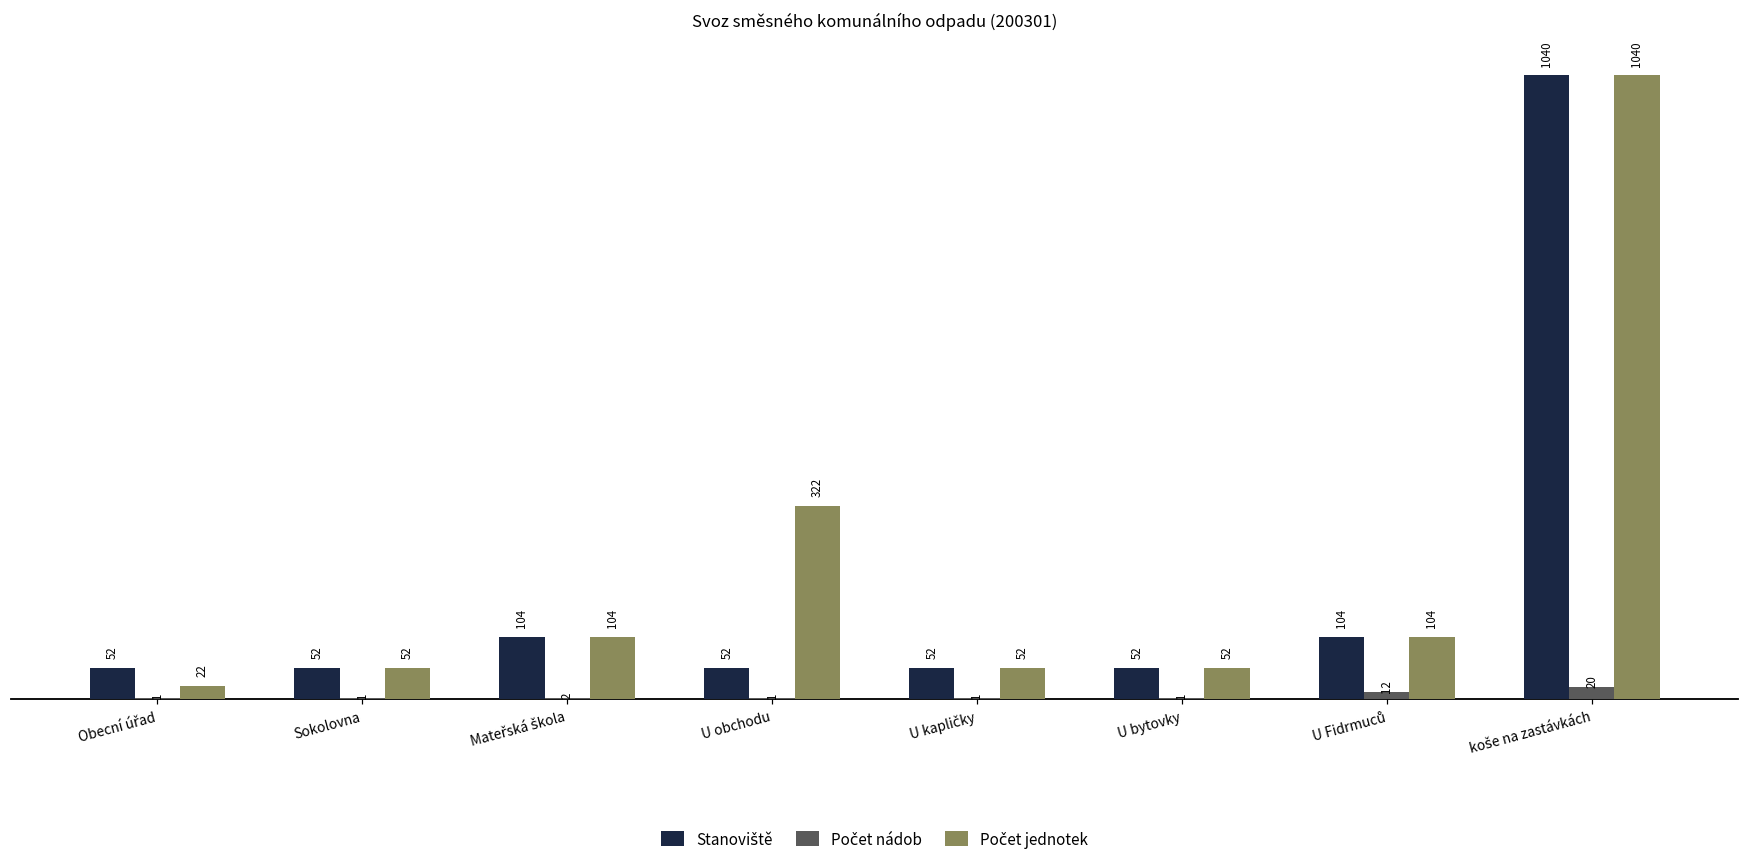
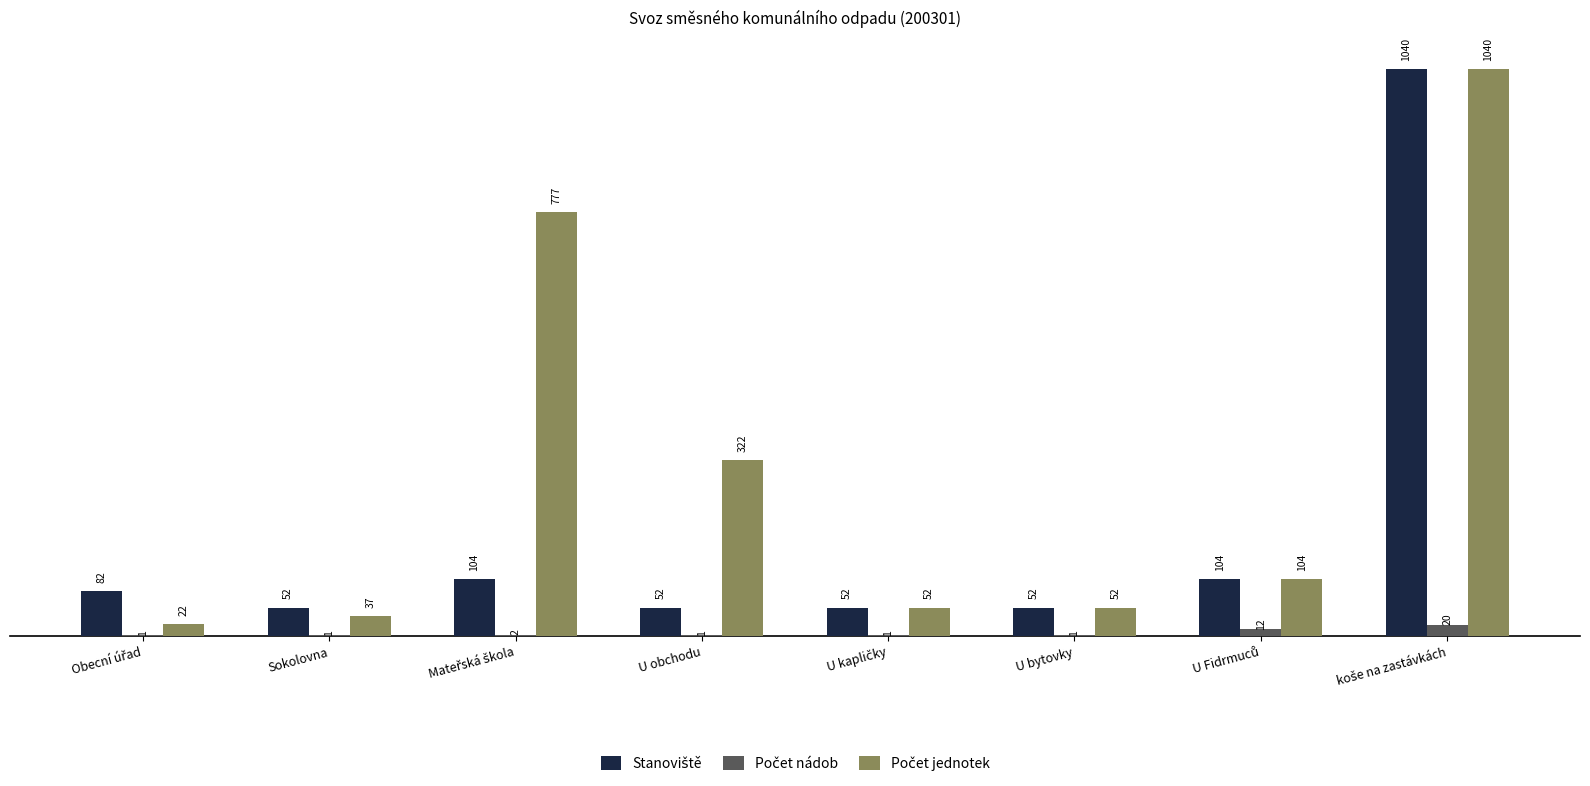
Stanoviště, Obecní úřad: 52 -> 82
Počet jednotek, Sokolovna: 52 -> 37
Počet jednotek, Mateřská škola: 104 -> 777
